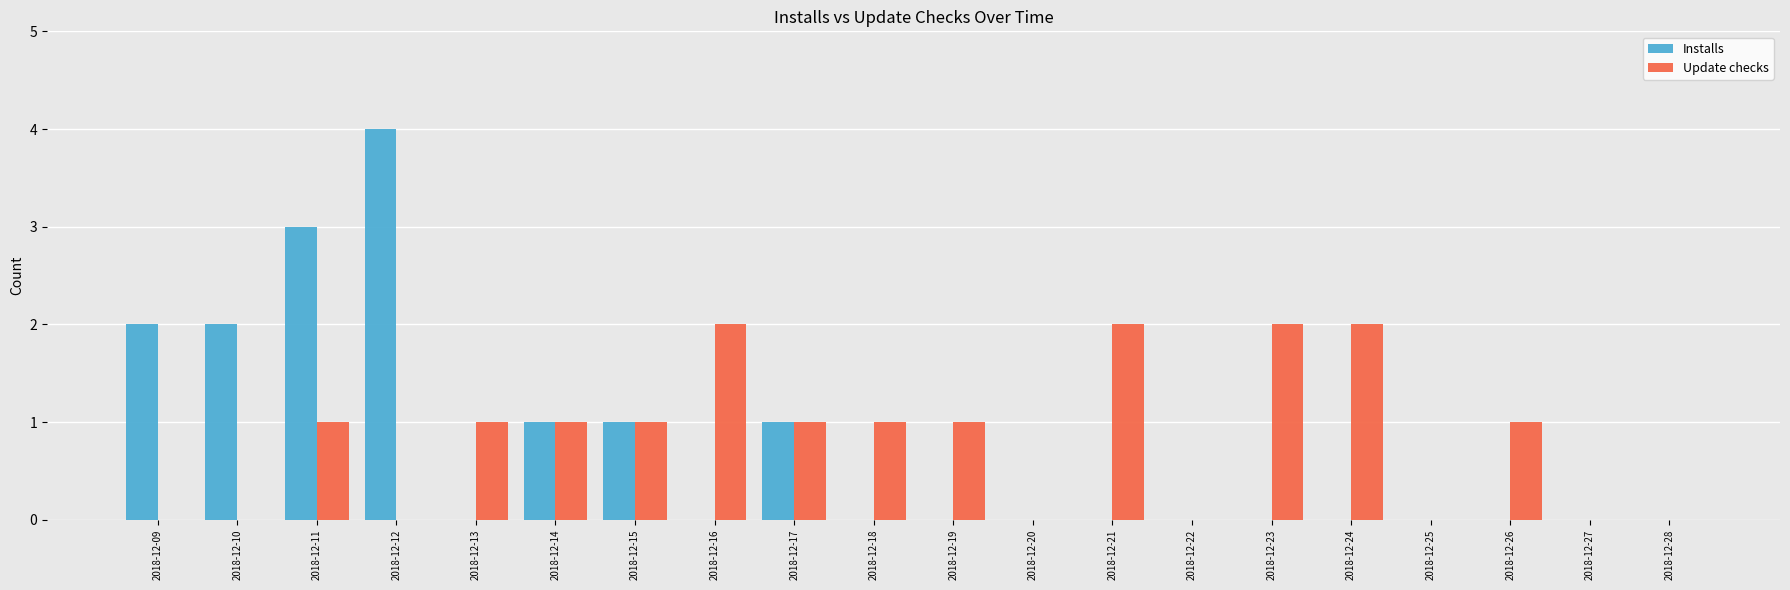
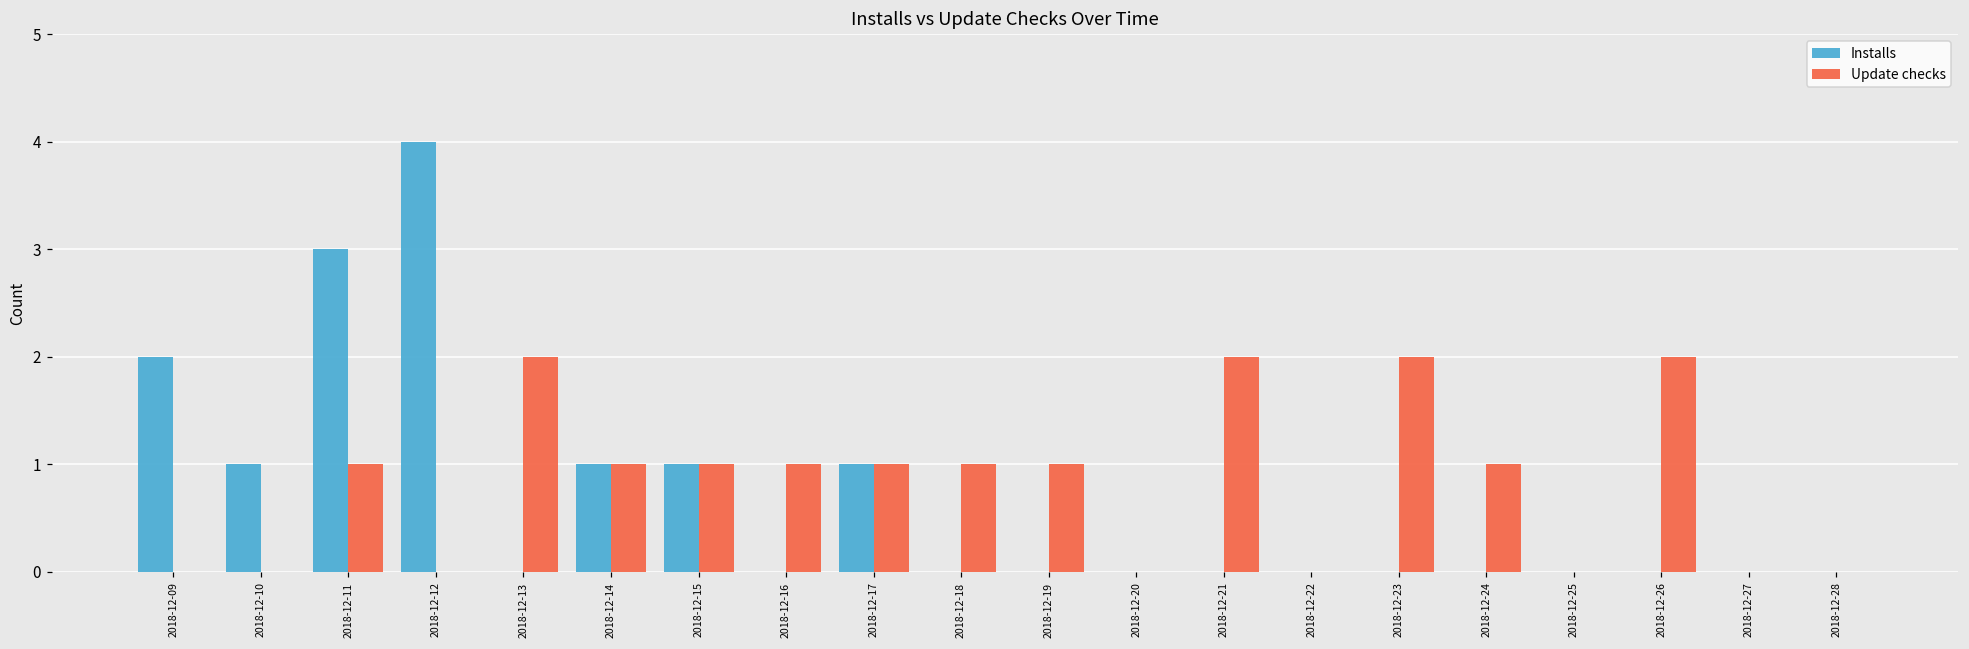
Installs, 2018-12-10: 2 -> 1
Update checks, 2018-12-13: 1 -> 2
Update checks, 2018-12-16: 2 -> 1
Update checks, 2018-12-24: 2 -> 1
Update checks, 2018-12-26: 1 -> 2
